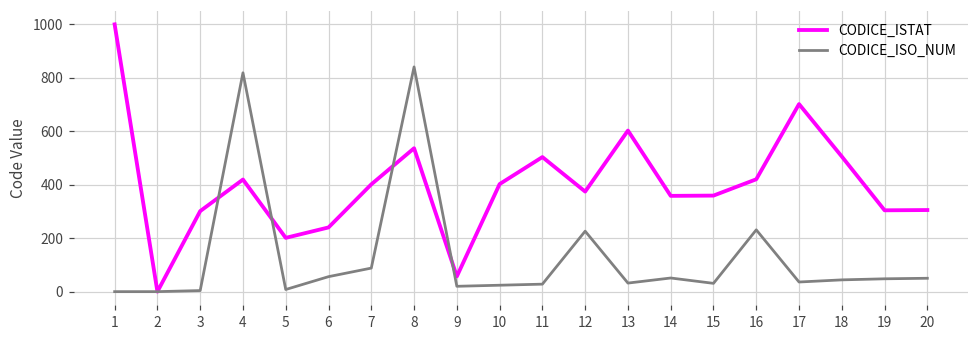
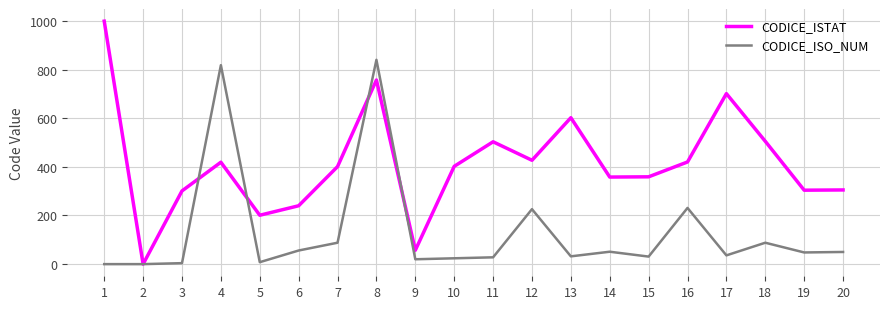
CODICE_ISTAT, 8: 540 -> 760
CODICE_ISTAT, 12: 370 -> 430
CODICE_ISO_NUM, 18: 40 -> 90
